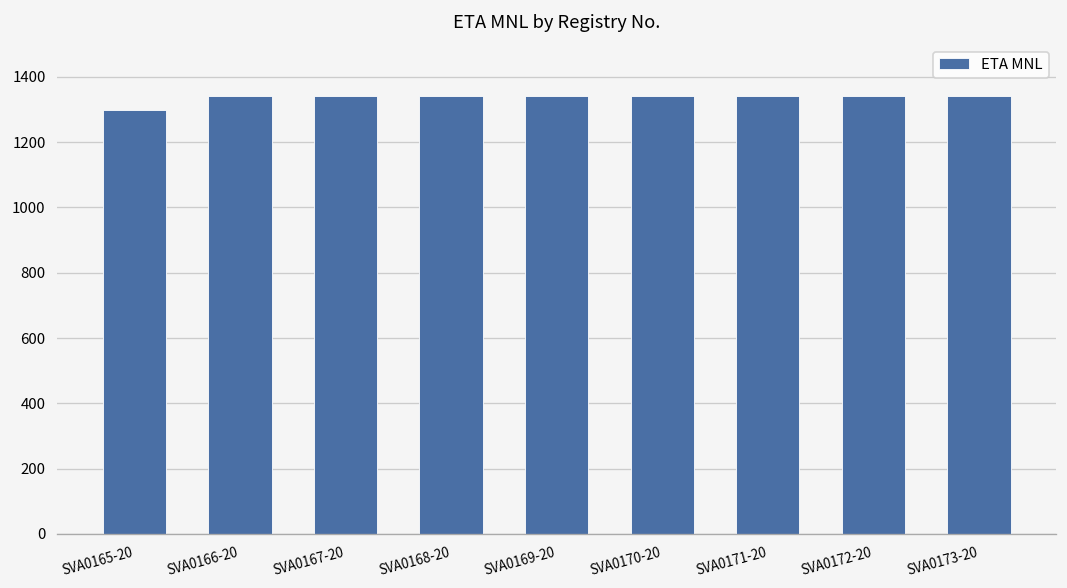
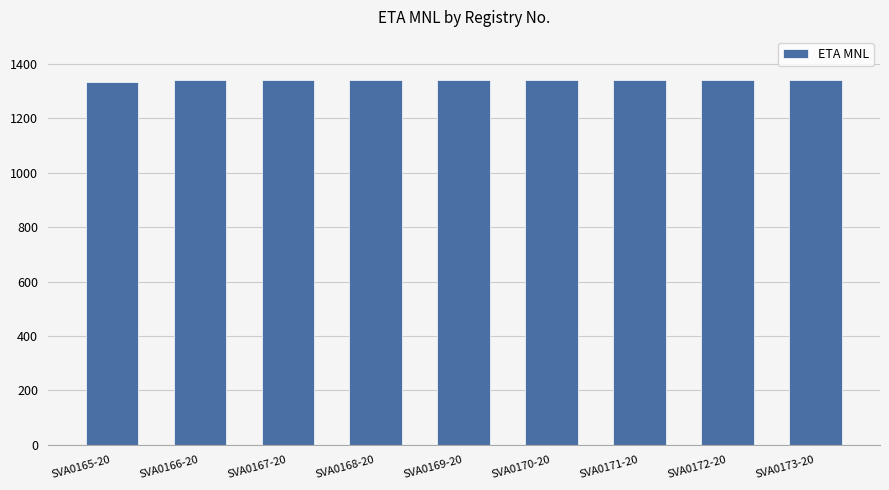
SVA0165-20: 1300 -> 1330
